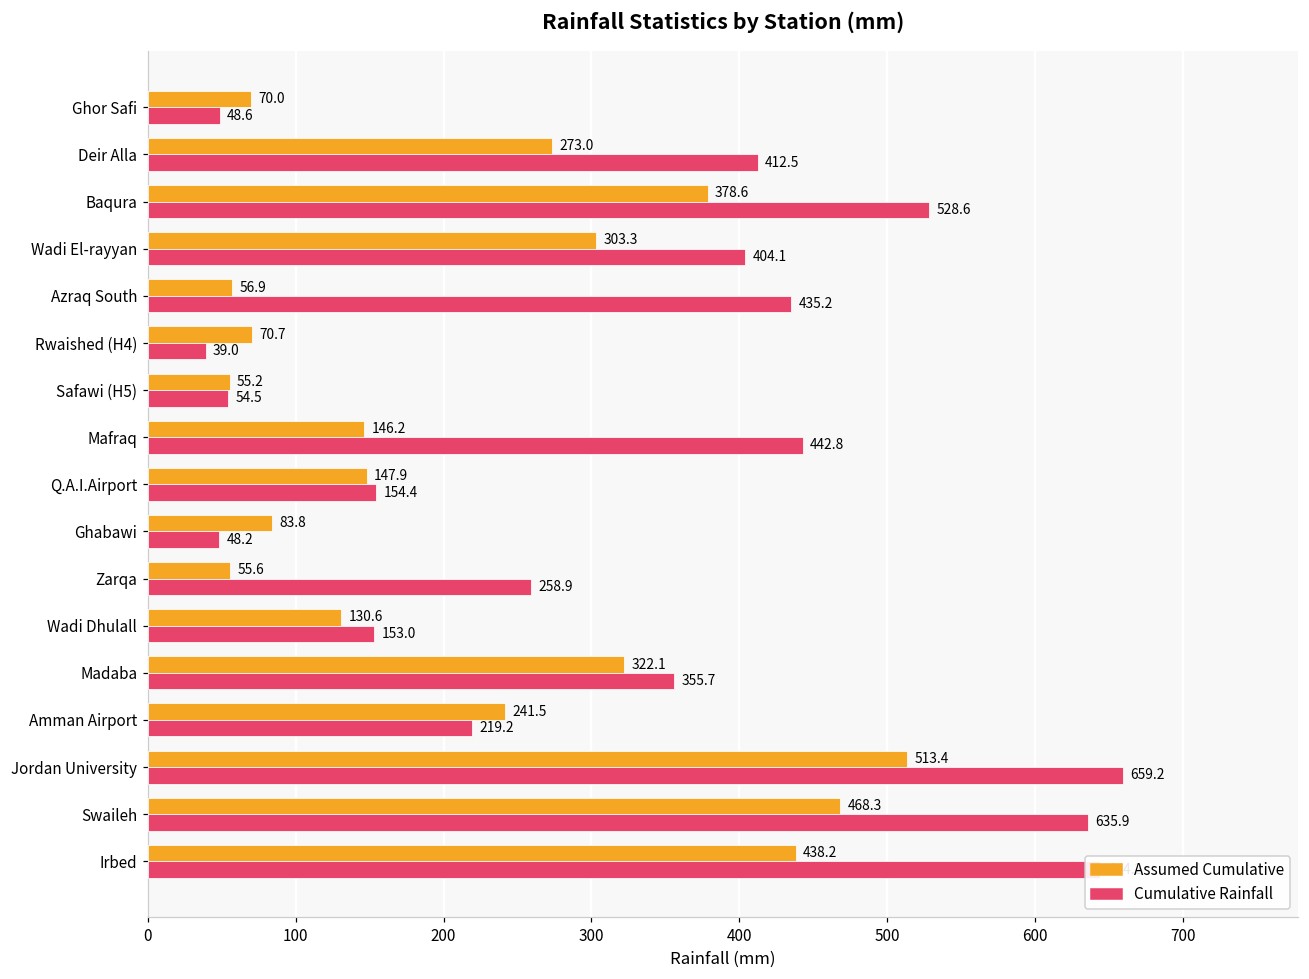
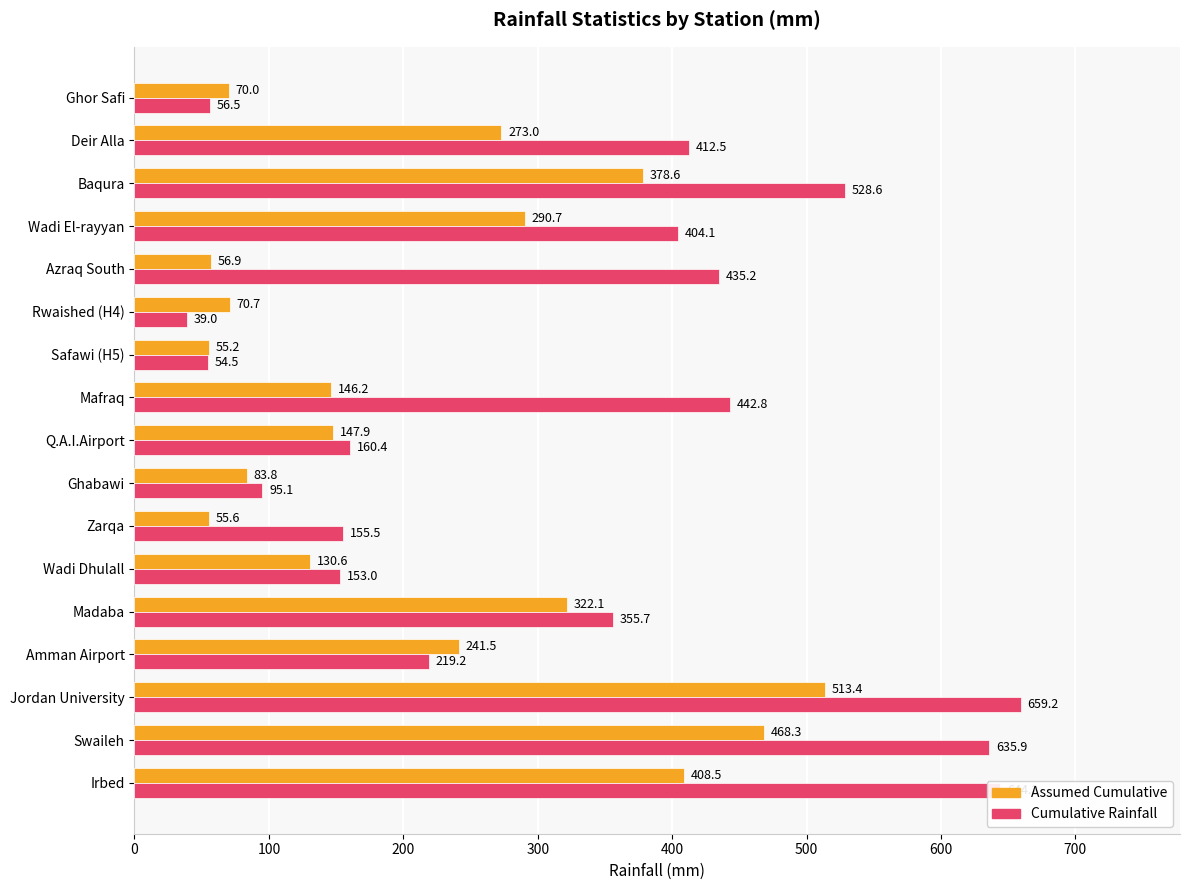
Cumulative Rainfall, Ghor Safi: 48.6 -> 56.5
Assumed Cumulative, Wadi El-rayyan: 303.3 -> 290.7
Cumulative Rainfall, Q.A.I.Airport: 154.4 -> 160.4
Cumulative Rainfall, Ghabawi: 48.2 -> 95.1
Cumulative Rainfall, Zarqa: 258.9 -> 155.5
Assumed Cumulative, Irbed: 438.2 -> 408.5
